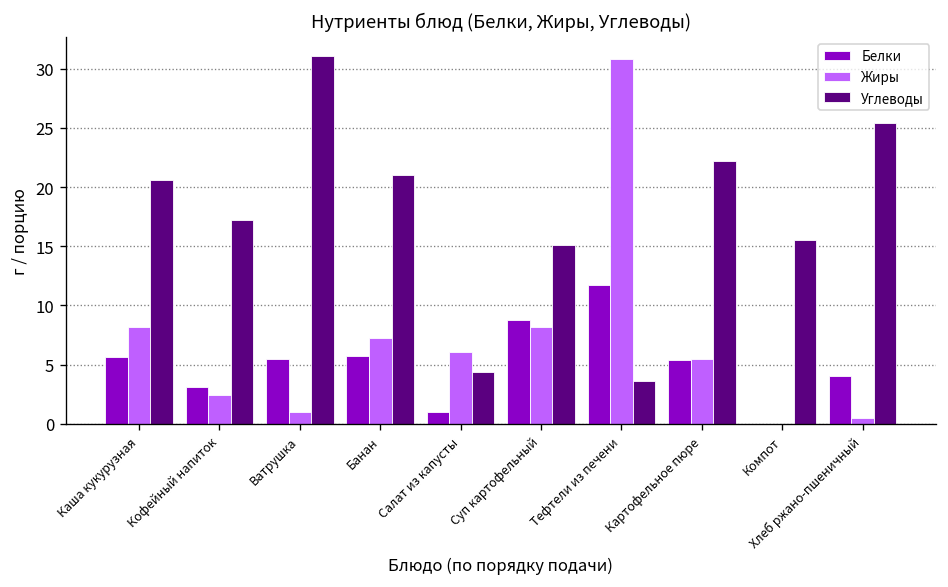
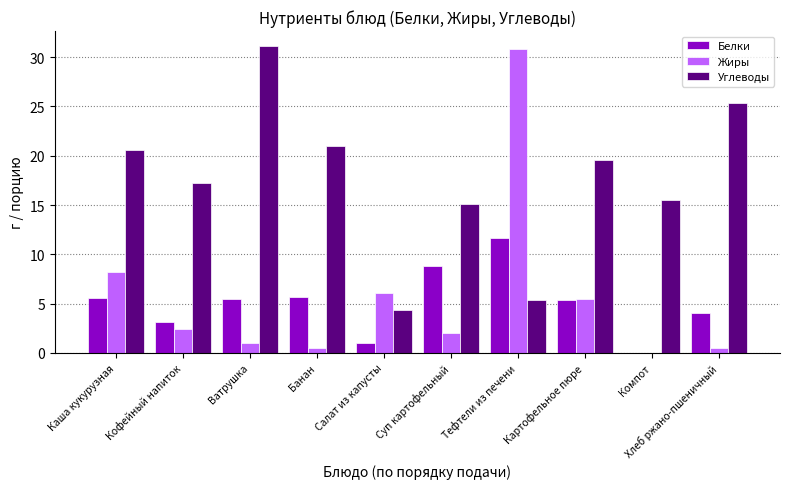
Жиры, Банан: 7 -> 1
Жиры, Суп картофельный: 8 -> 2
Углеводы, Тефтели из печени: 4 -> 5
Углеводы, Картофельное пюре: 22 -> 20
